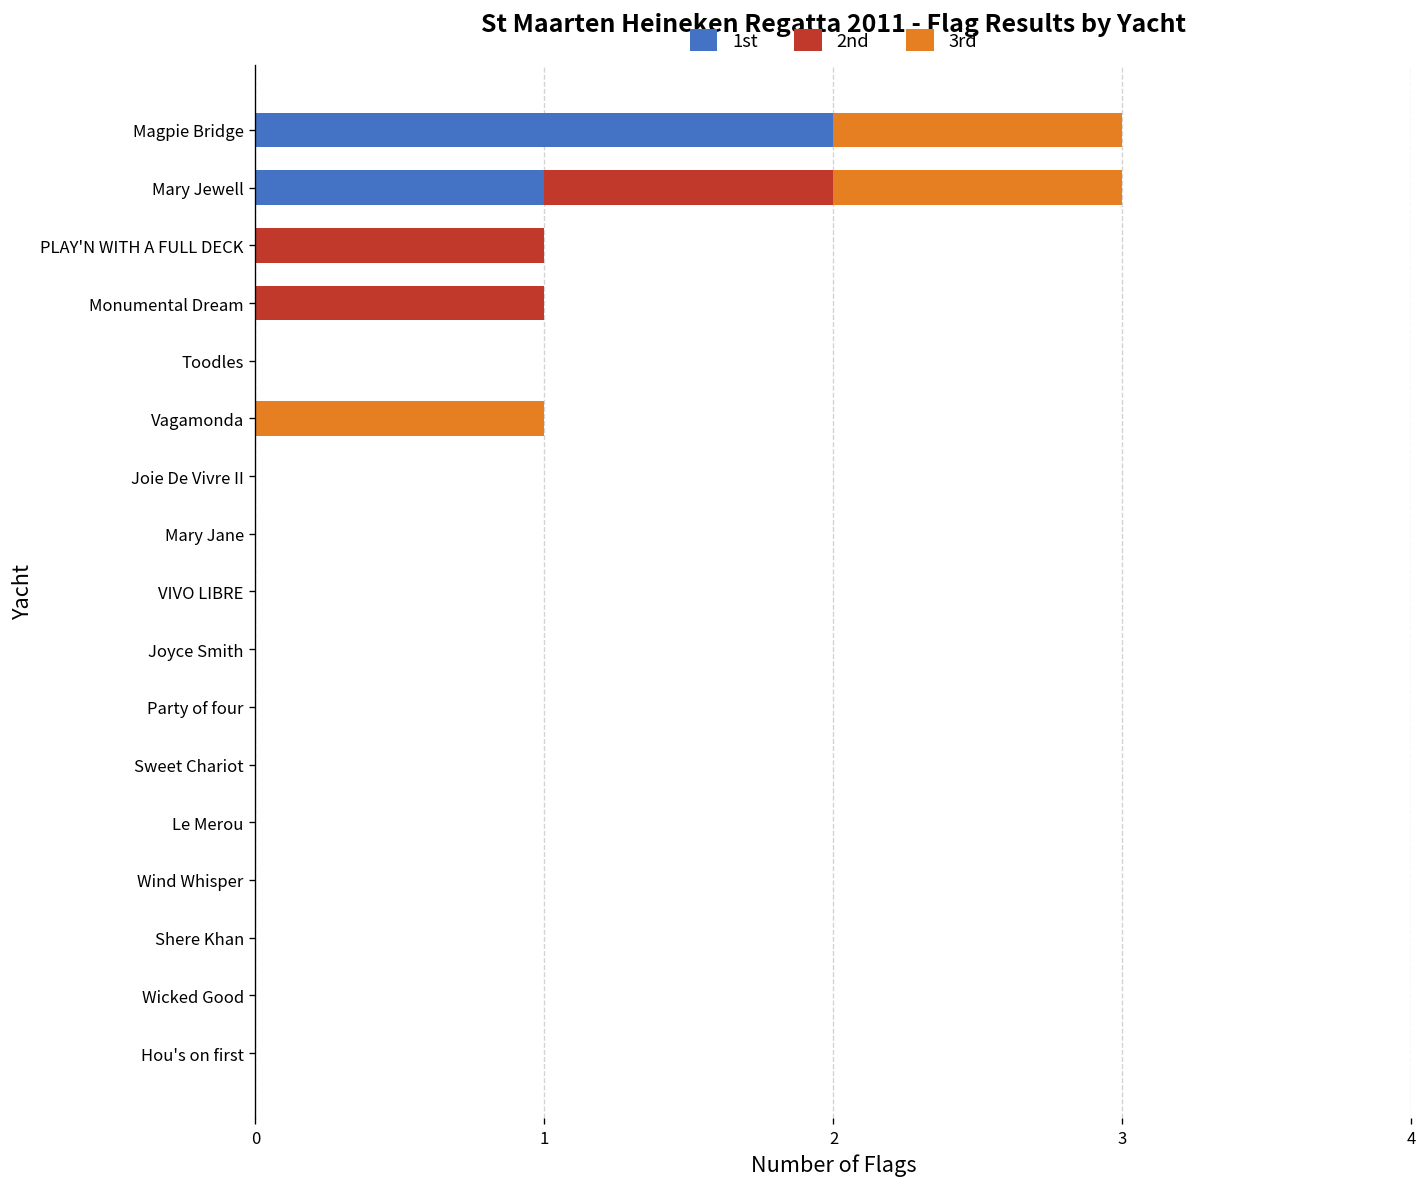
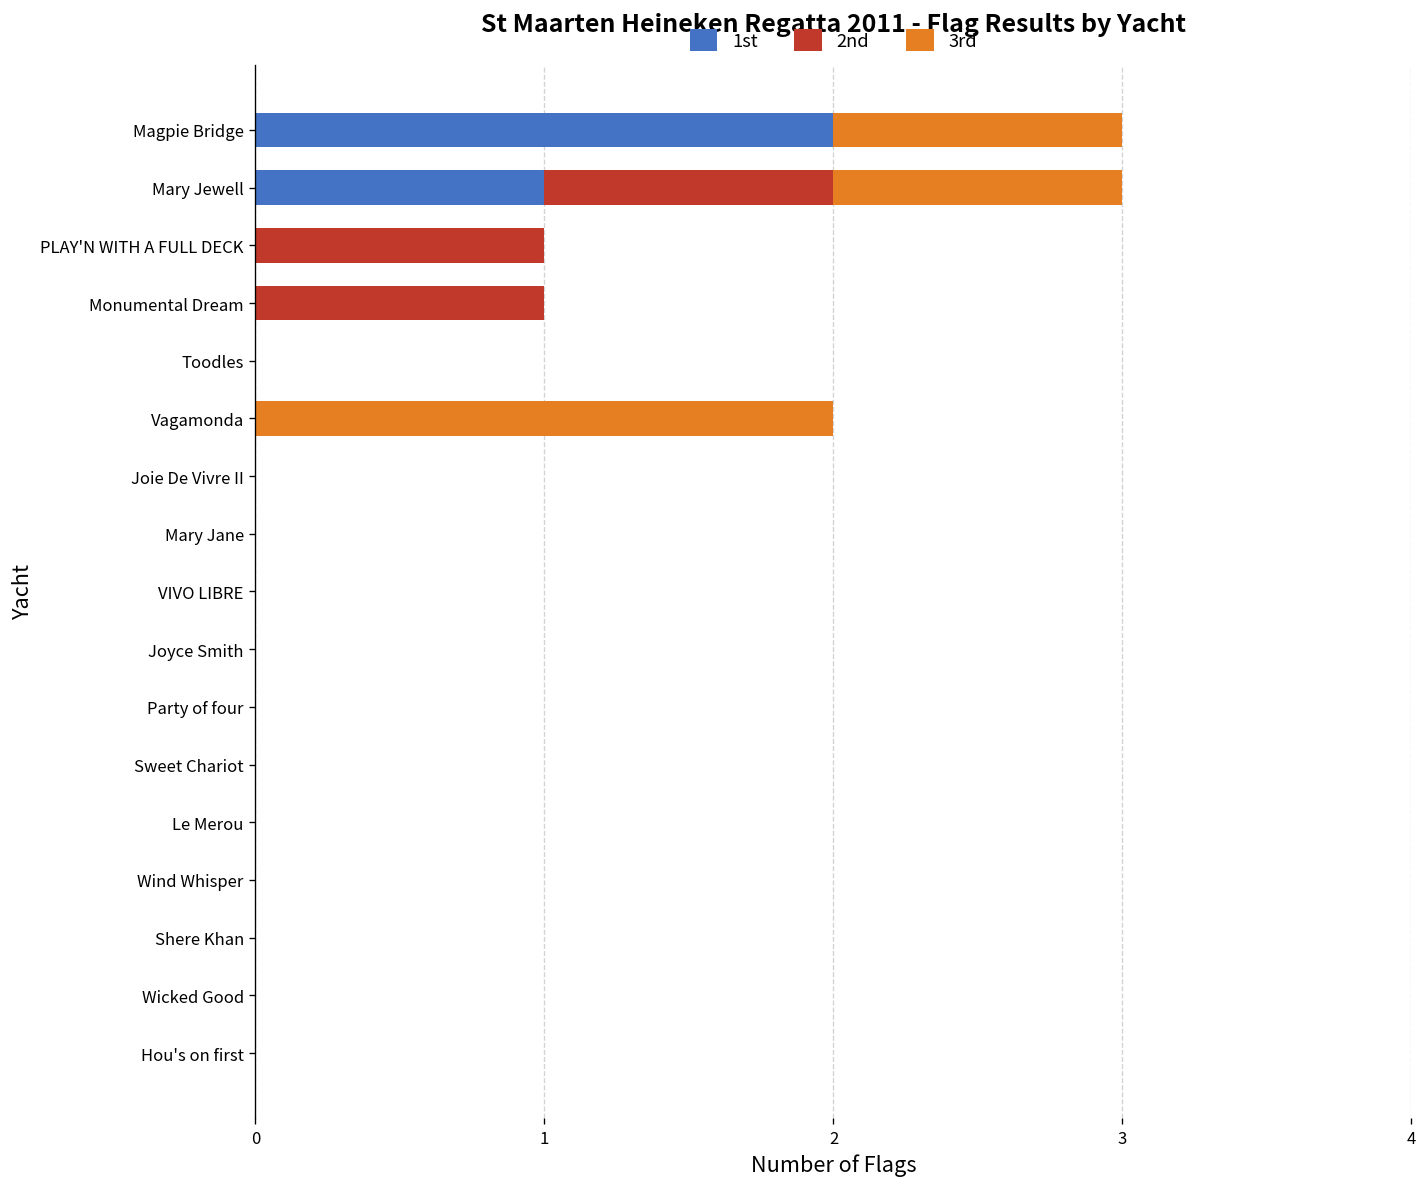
3rd, Vagamonda: 1 -> 2
